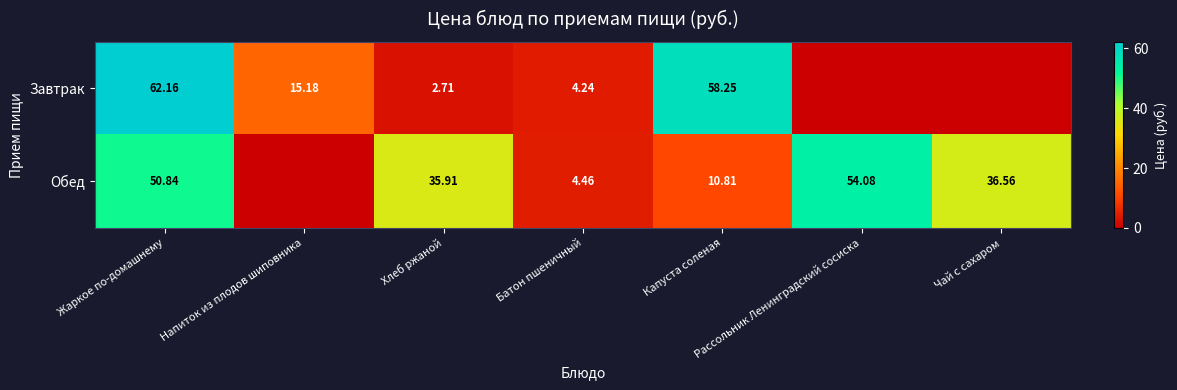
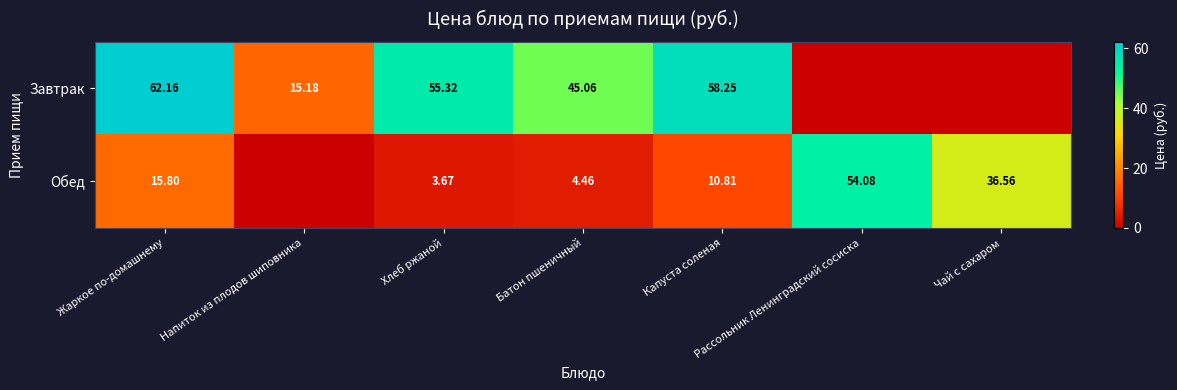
Завтрак, Хлеб ржаной: 2.71 -> 55.32
Завтрак, Батон пшеничный: 4.24 -> 45.06
Обед, Жаркое по-домашнему: 50.84 -> 15.80
Обед, Хлеб ржаной: 35.91 -> 3.67
